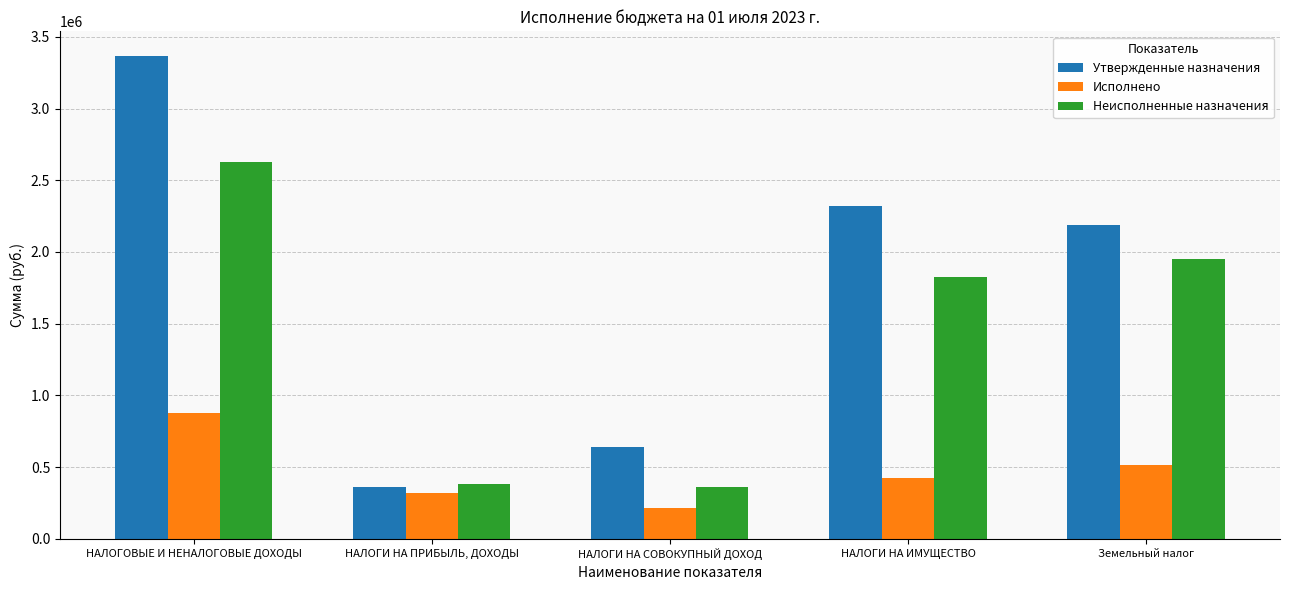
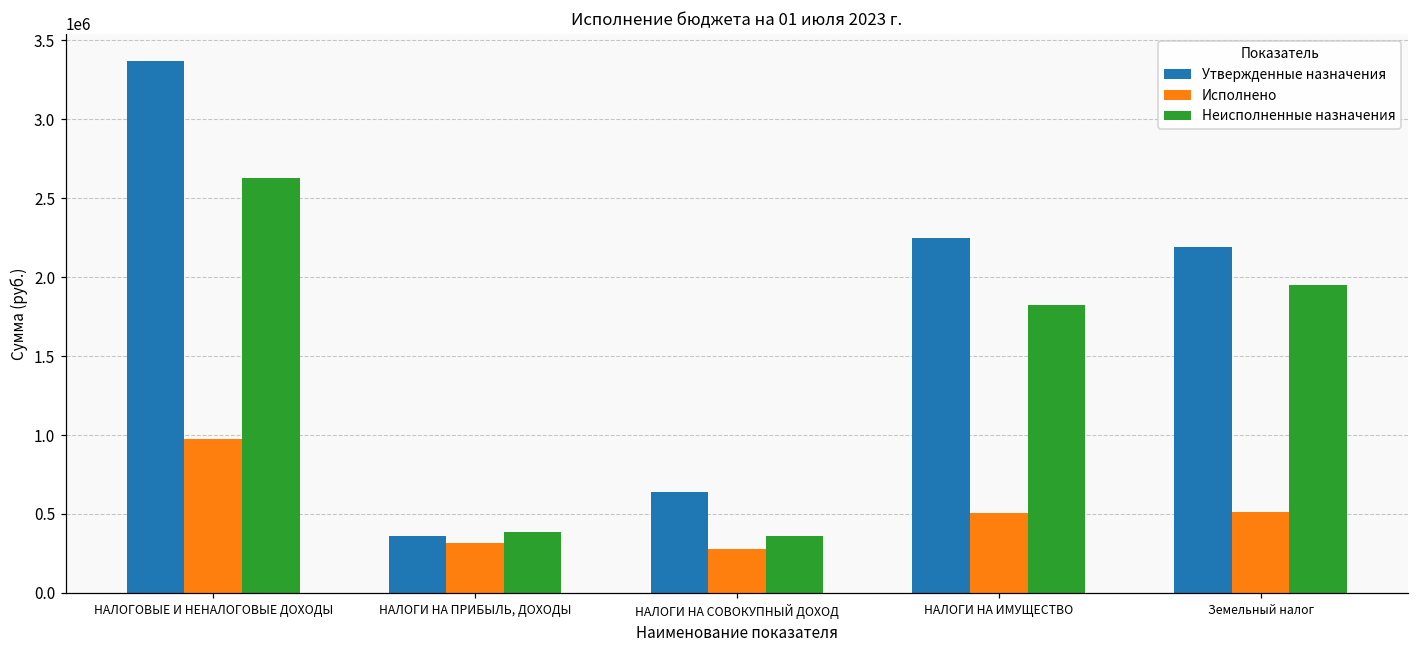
Исполнено, НАЛОГОВЫЕ И НЕНАЛОГОВЫЕ ДОХОДЫ: 880000 -> 970000
Исполнено, НАЛОГИ НА СОВОКУПНЫЙ ДОХОД: 210000 -> 280000
Утвержденные назначения, НАЛОГИ НА ИМУЩЕСТВО: 2320000 -> 2250000
Исполнено, НАЛОГИ НА ИМУЩЕСТВО: 420000 -> 500000
